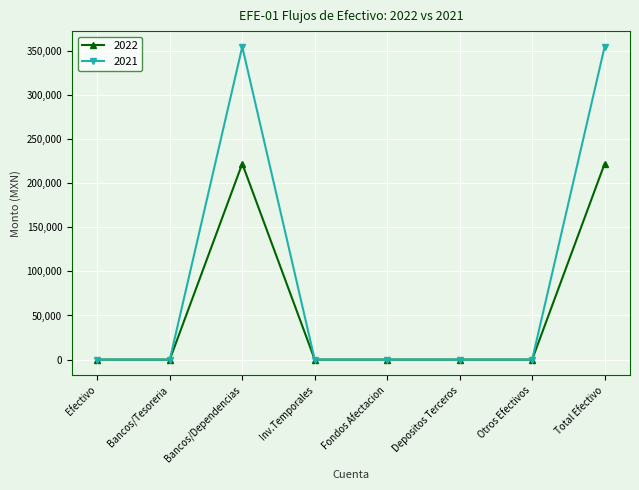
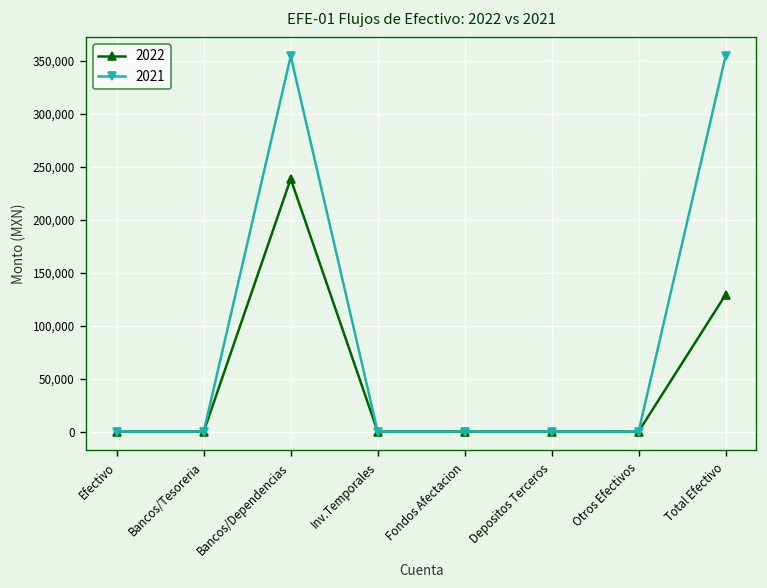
2022, Bancos/Dependencias: 220,000 -> 240,000
2022, Total Efectivo: 220,000 -> 130,000
